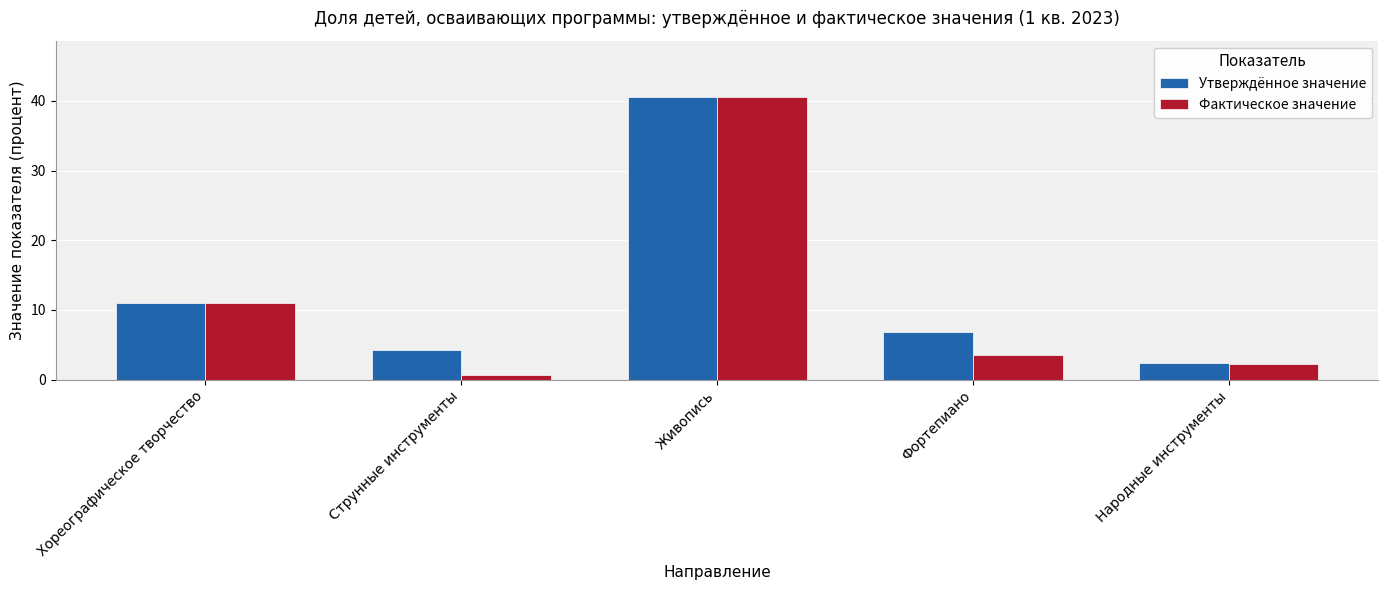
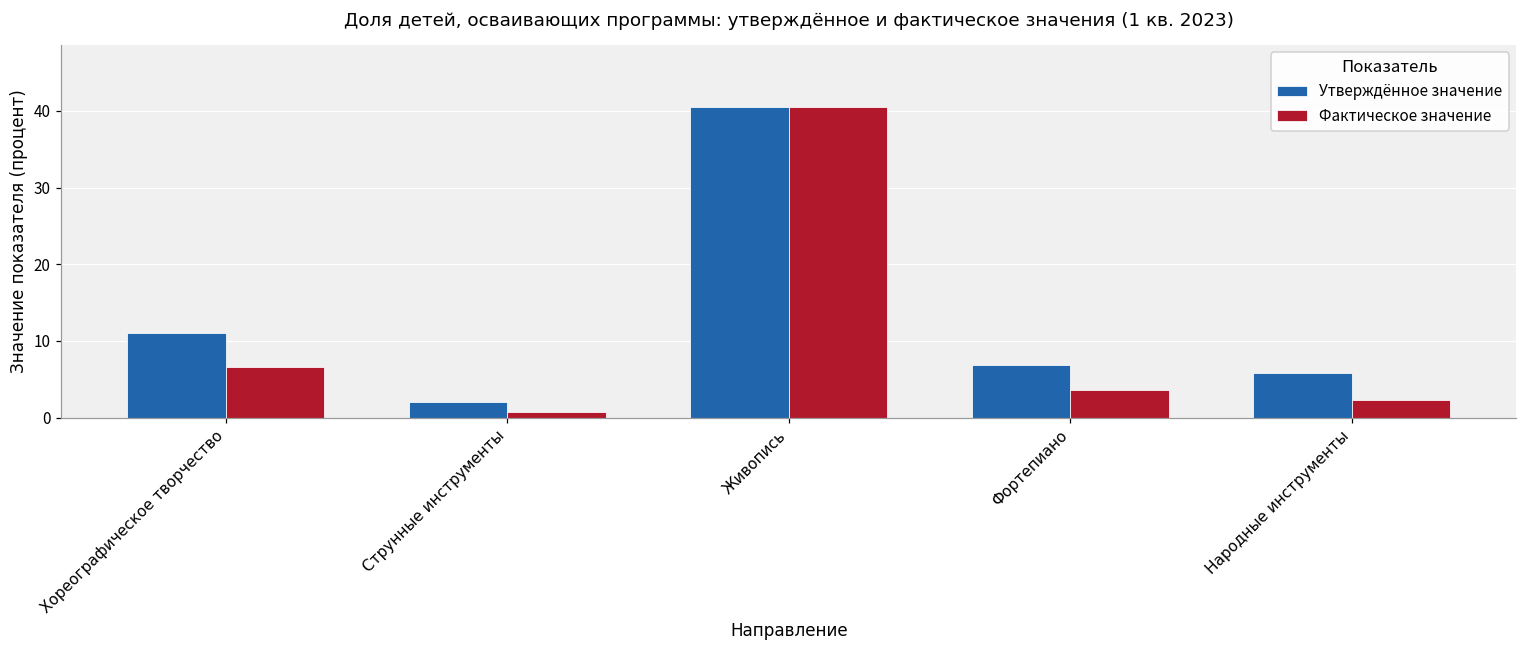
Фактическое значение, Хореографическое творчество: 11 -> 7
Утверждённое значение, Струнные инструменты: 4 -> 2
Утверждённое значение, Народные инструменты: 2 -> 6
